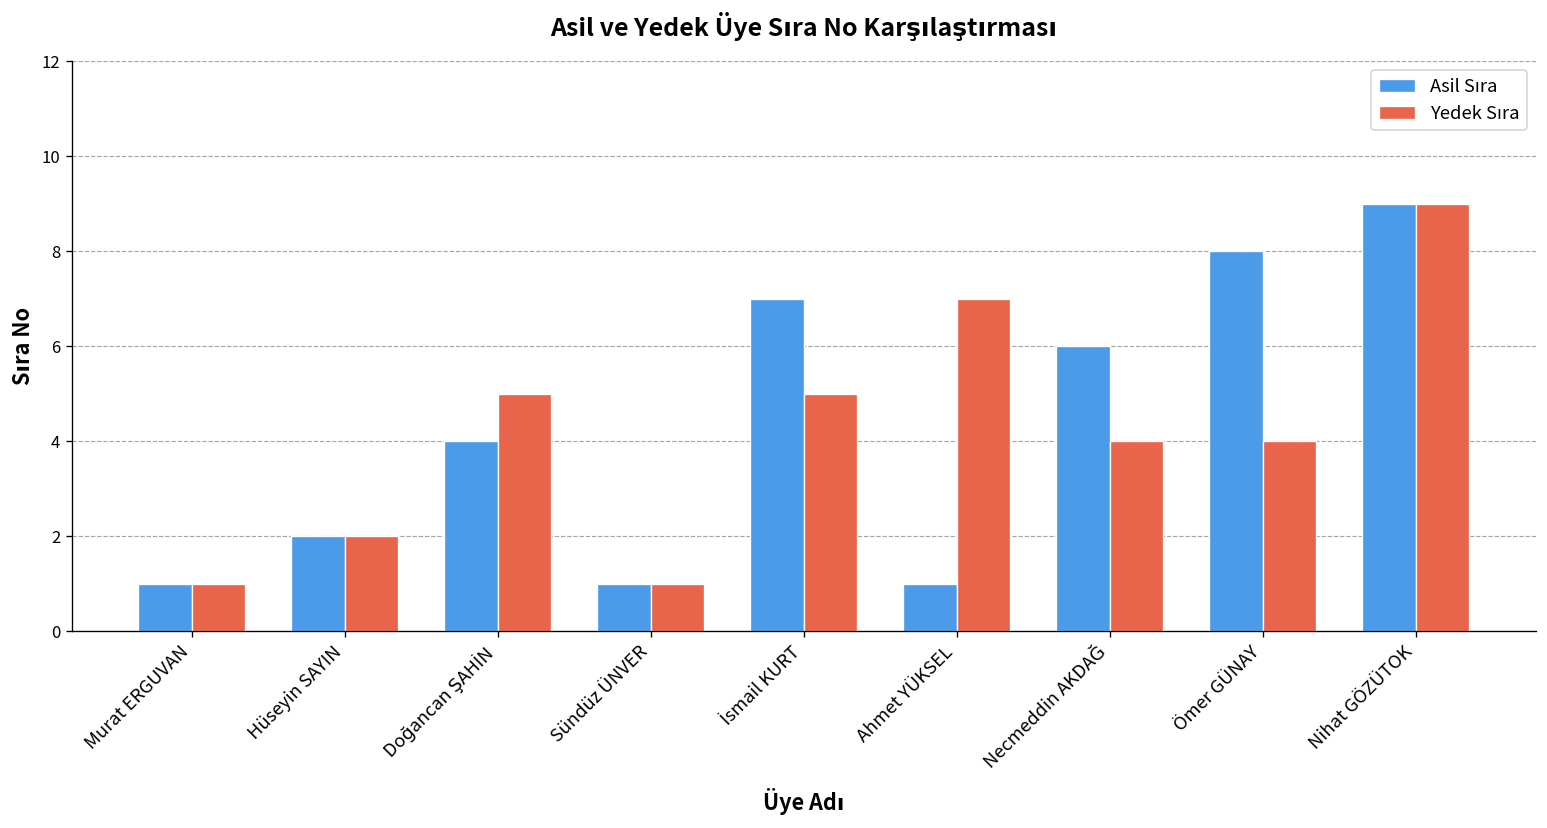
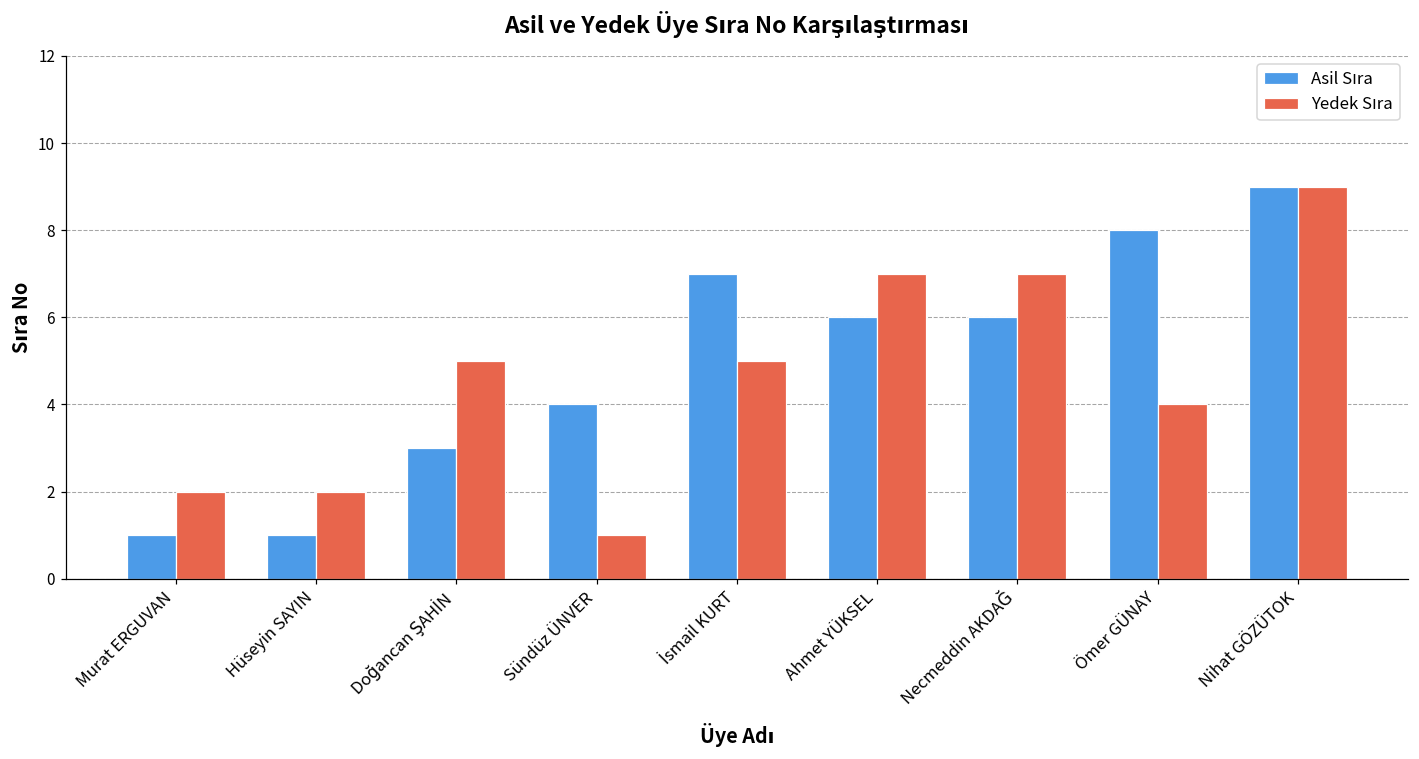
Yedek Sıra, Murat ERGUVAN: 1 -> 2
Asil Sıra, Hüseyin SAYIN: 2 -> 1
Asil Sıra, Doğancan ŞAHİN: 4 -> 3
Asil Sıra, Sündüz ÜNVER: 1 -> 4
Asil Sıra, Ahmet YÜKSEL: 1 -> 6
Yedek Sıra, Necmeddin AKDAĞ: 4 -> 7
